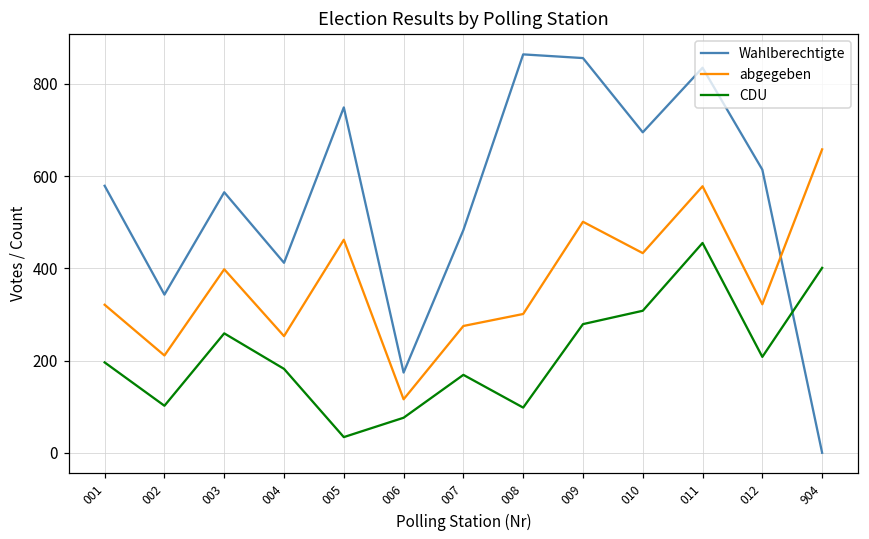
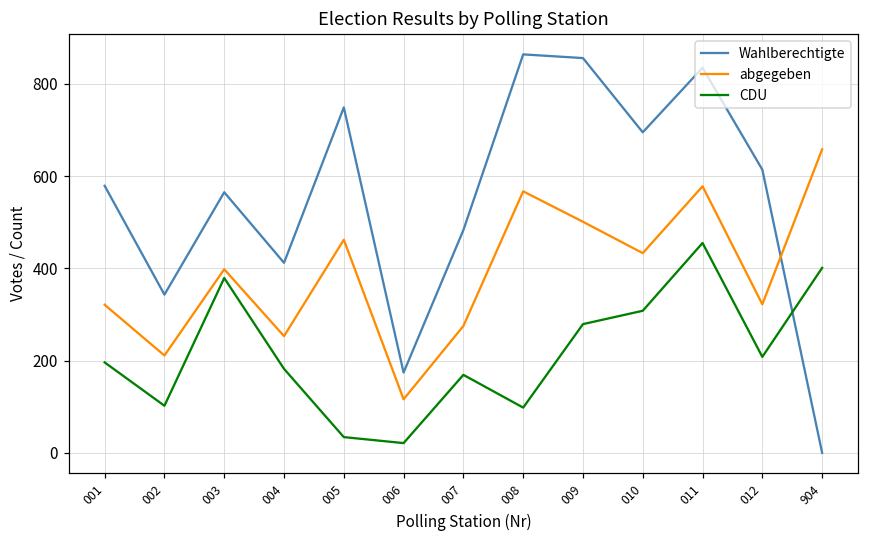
CDU, 003: 260 -> 380
CDU, 006: 80 -> 20
abgegeben, 008: 300 -> 570
